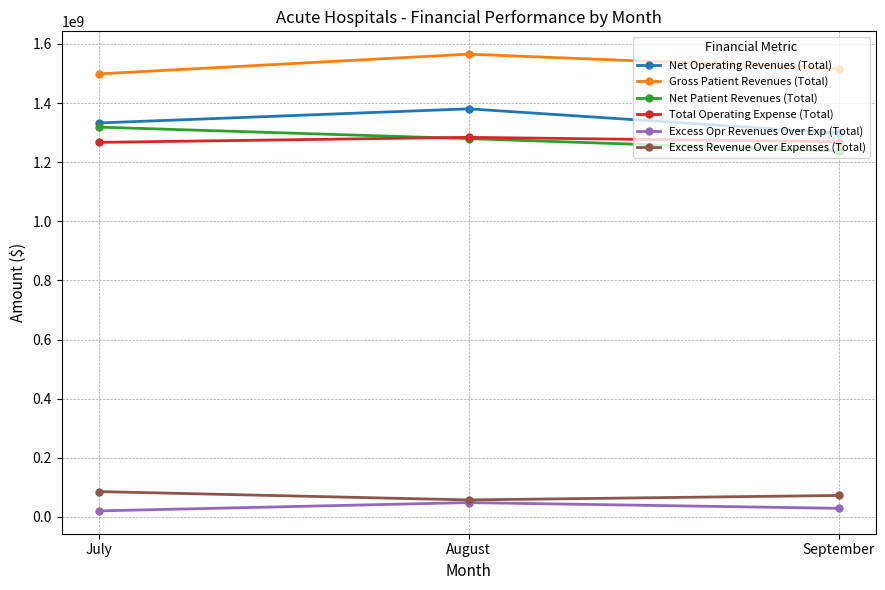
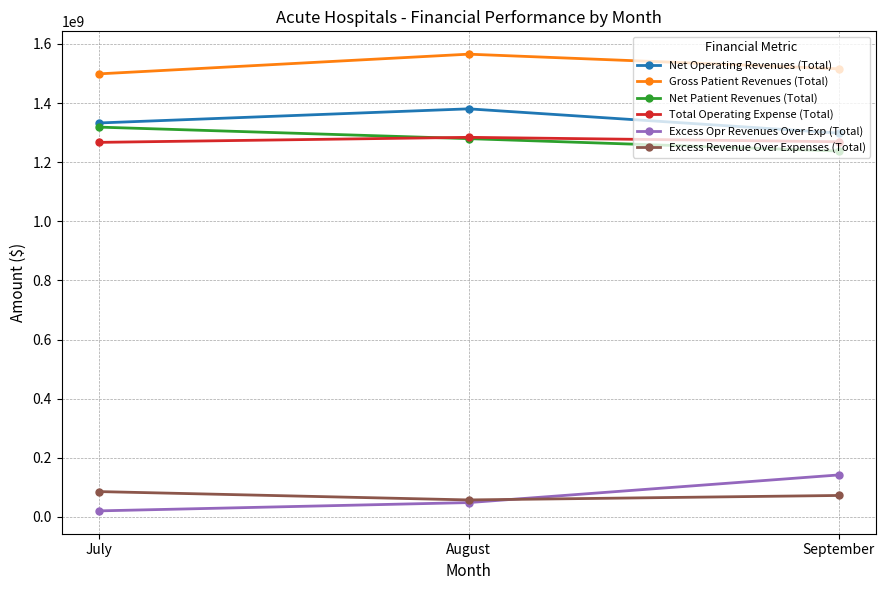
Excess Opr Revenues Over Exp (Total), September: 30000000 -> 140000000
